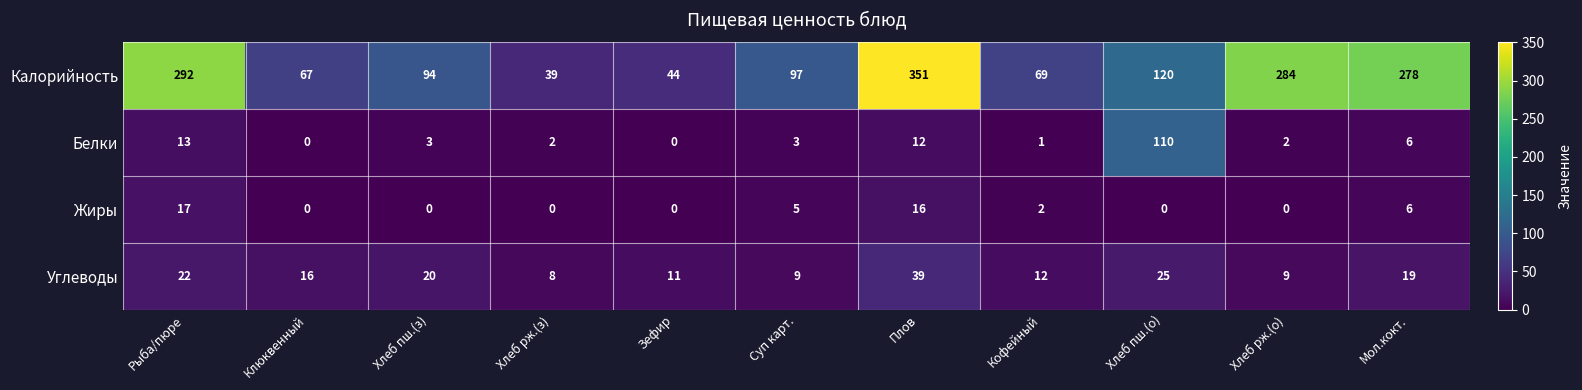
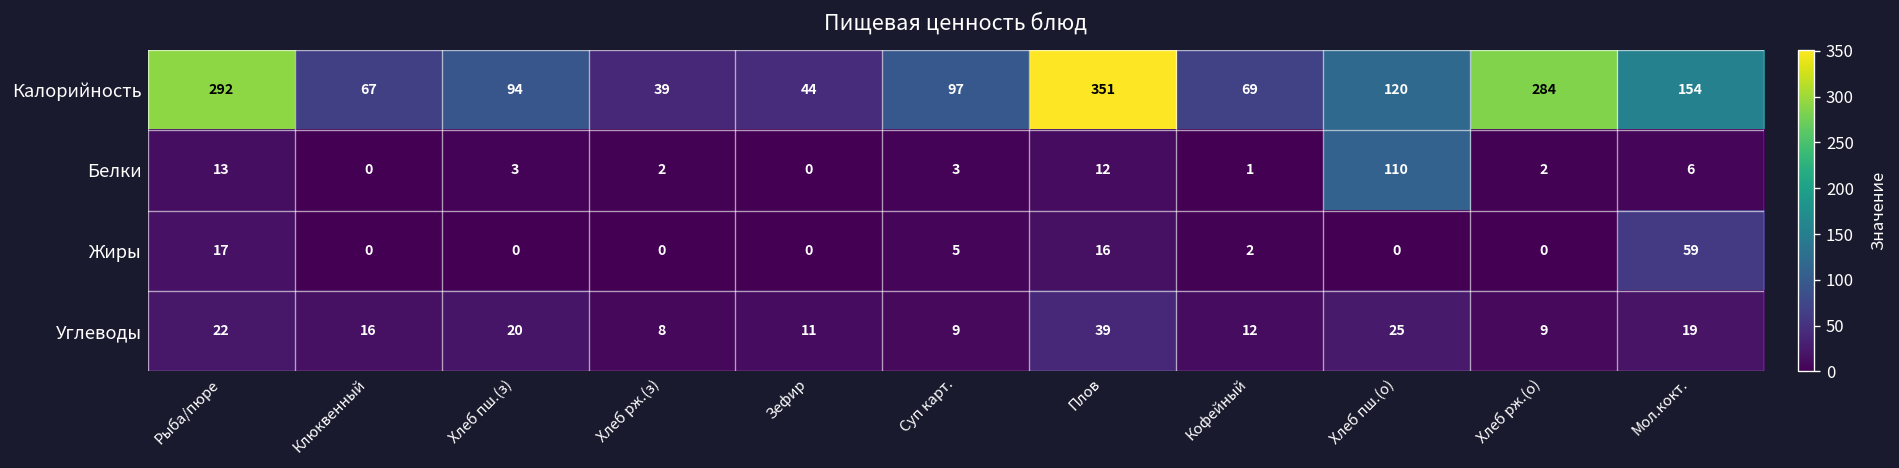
Калорийность, Мол.кокт.: 278 -> 154
Жиры, Мол.кокт.: 6 -> 59
